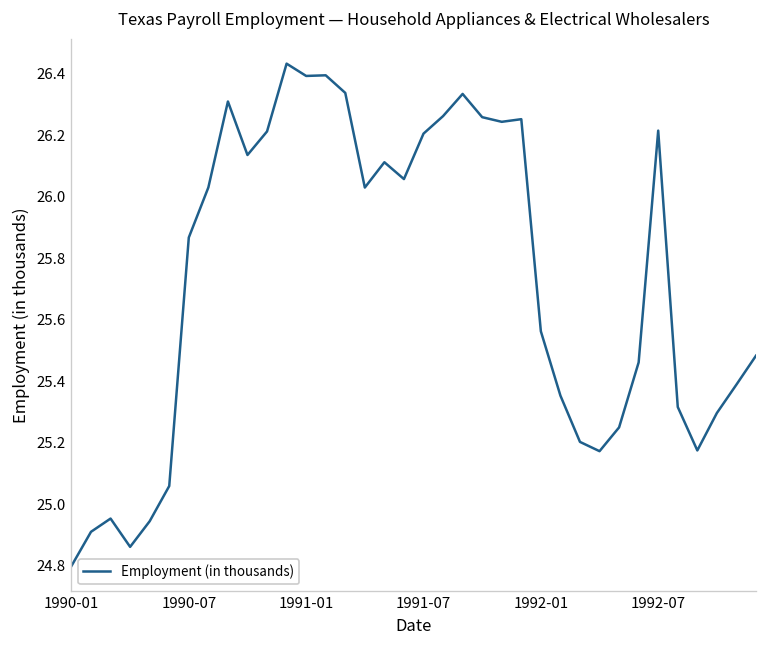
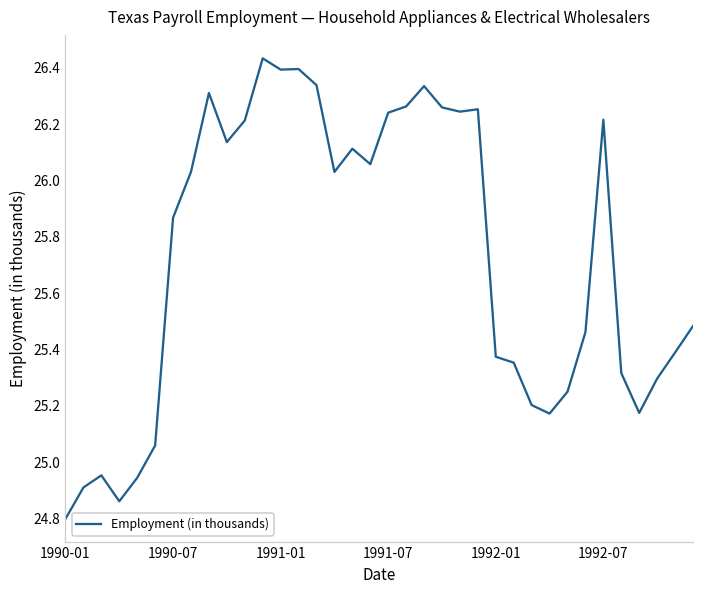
1991-07: 26.21 -> 26.24
1992-01: 25.56 -> 25.37
